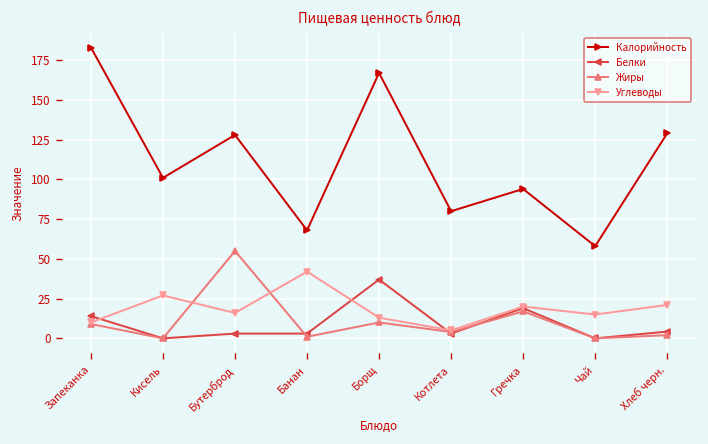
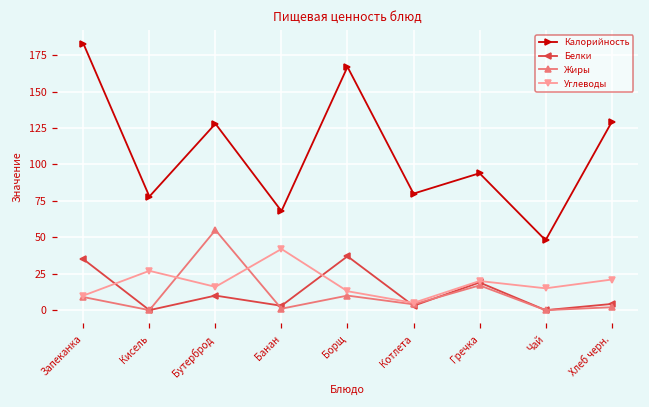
Белки, Запеканка: 14 -> 35
Калорийность, Кисель: 101 -> 78
Белки, Бутерброд: 3 -> 10
Калорийность, Чай: 58 -> 48
